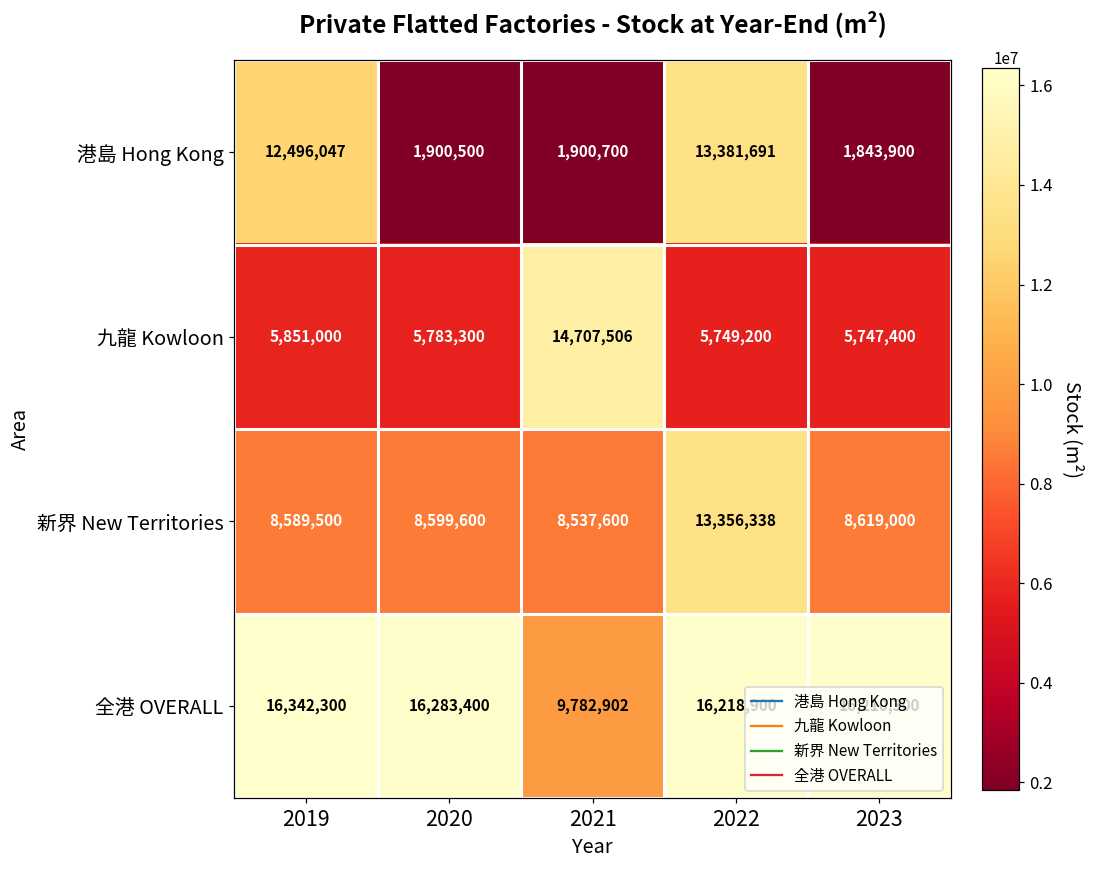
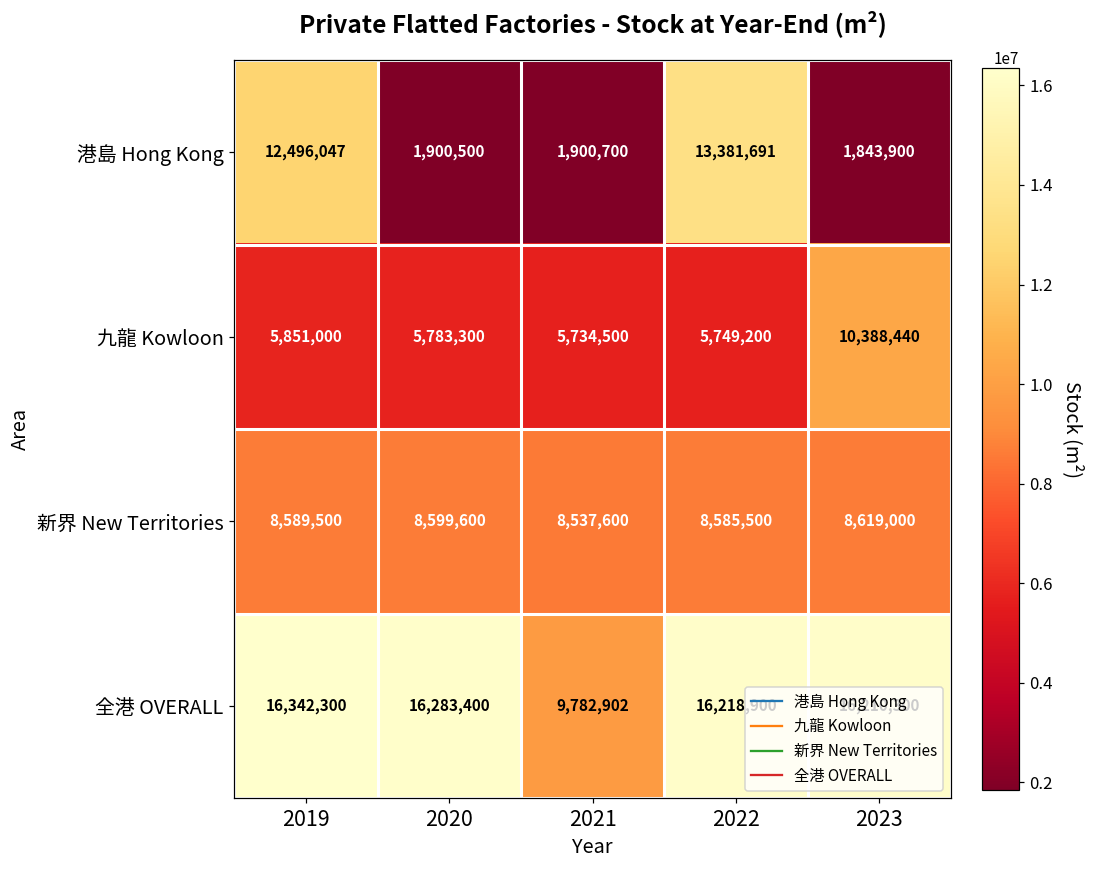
九龍 Kowloon, 2021: 14,707,506 -> 5,734,500
九龍 Kowloon, 2023: 5,747,400 -> 10,388,440
新界 New Territories, 2022: 13,356,338 -> 8,585,500
